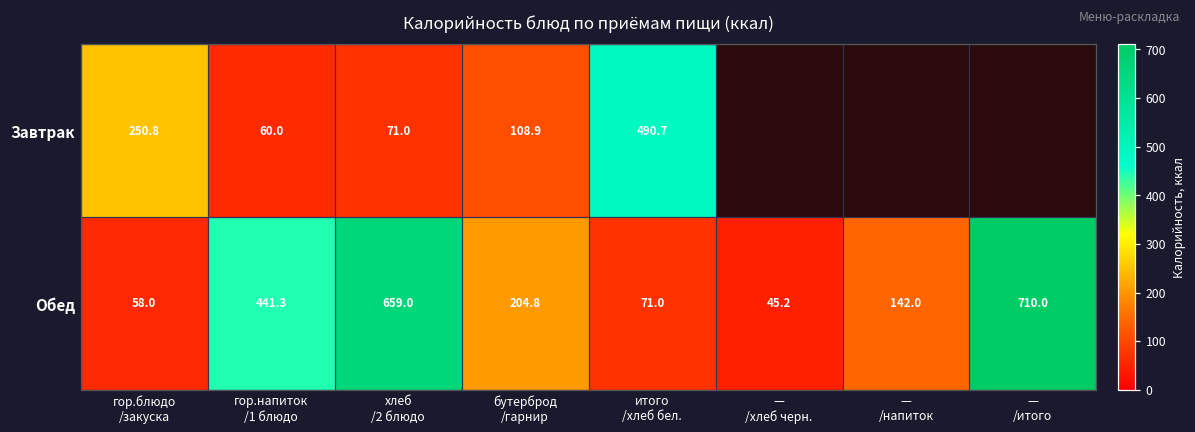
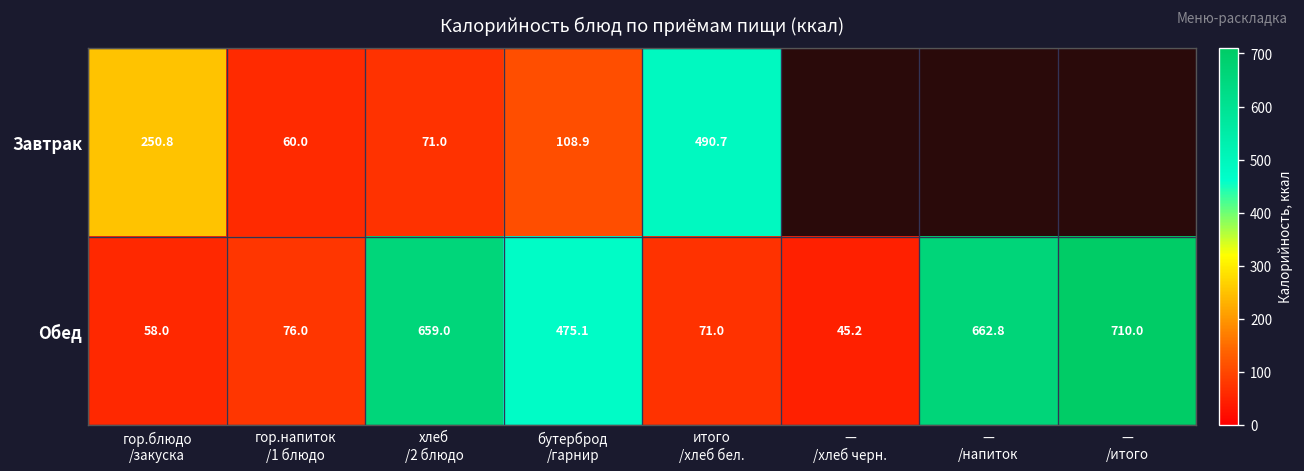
Обед, гор.напиток /1 блюдо: 441.3 -> 76.0
Обед, бутерброд /гарнир: 204.8 -> 475.1
Обед, — /напиток: 142.0 -> 662.8
